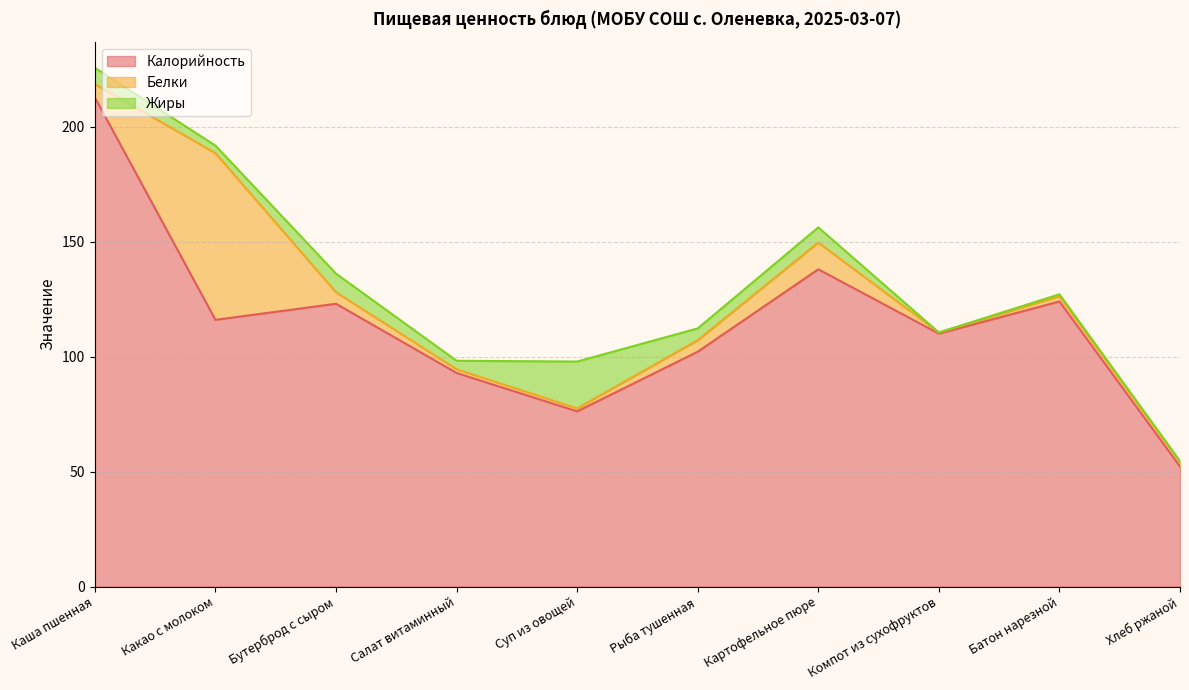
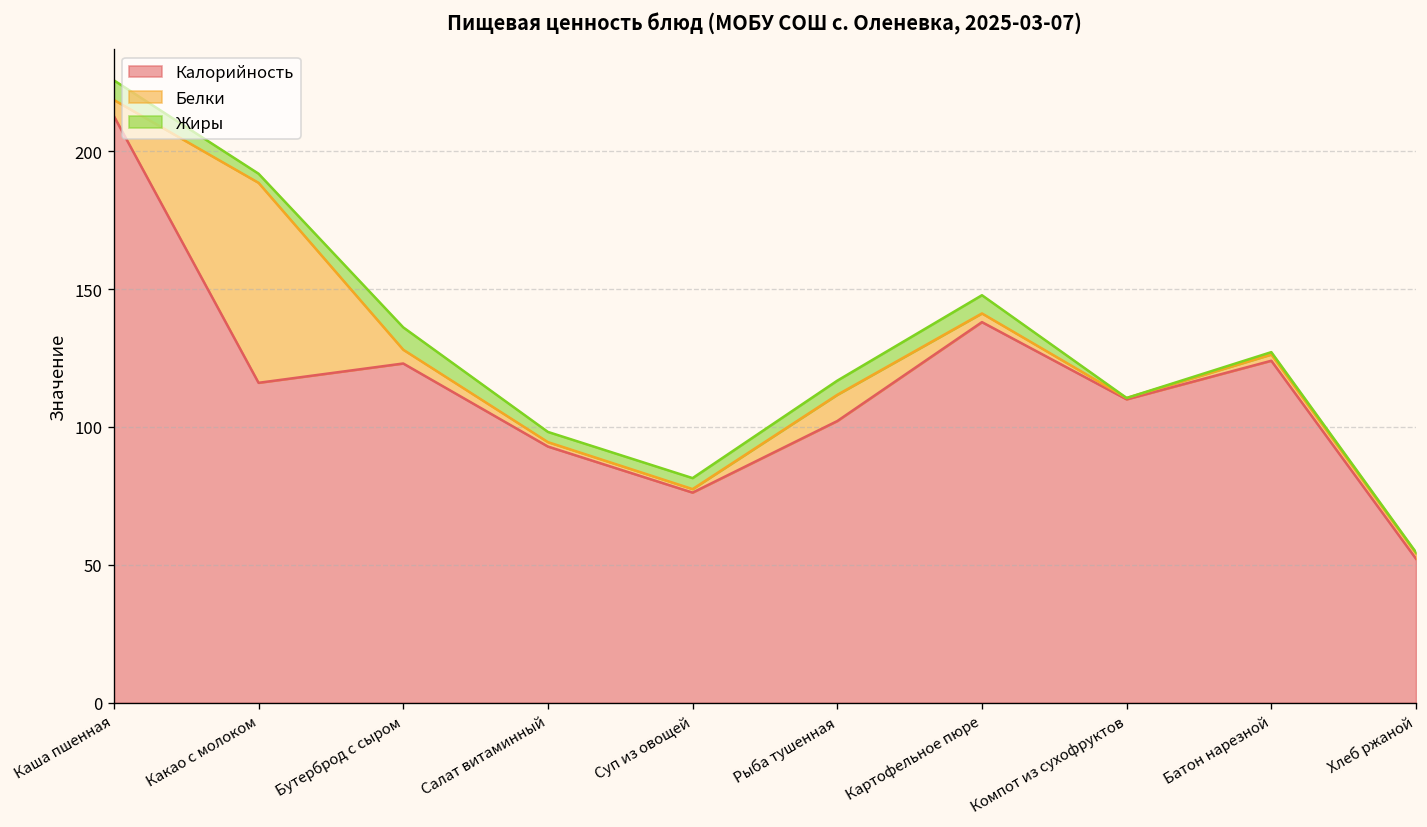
Жиры, Суп из овощей: 20 -> 4
Белки, Рыба тушенная: 5 -> 10
Белки, Картофельное пюре: 12 -> 3
